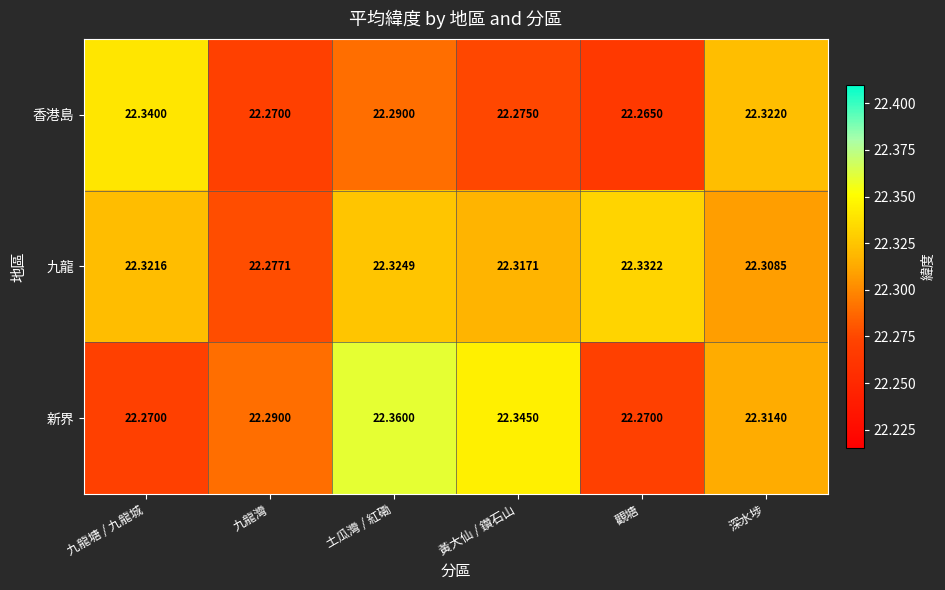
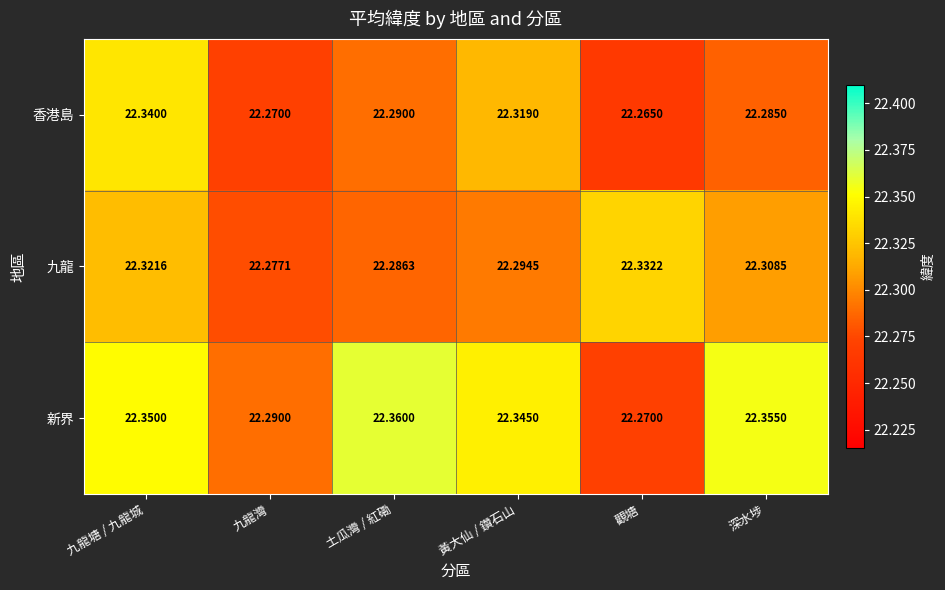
香港島, 黃大仙 / 鑽石山: 22.2750 -> 22.3190
香港島, 深水埗: 22.3220 -> 22.2850
九龍, 土瓜灣 / 紅磡: 22.3249 -> 22.2863
九龍, 黃大仙 / 鑽石山: 22.3171 -> 22.2945
新界, 九龍塘 / 九龍城: 22.2700 -> 22.3500
新界, 深水埗: 22.3140 -> 22.3550
